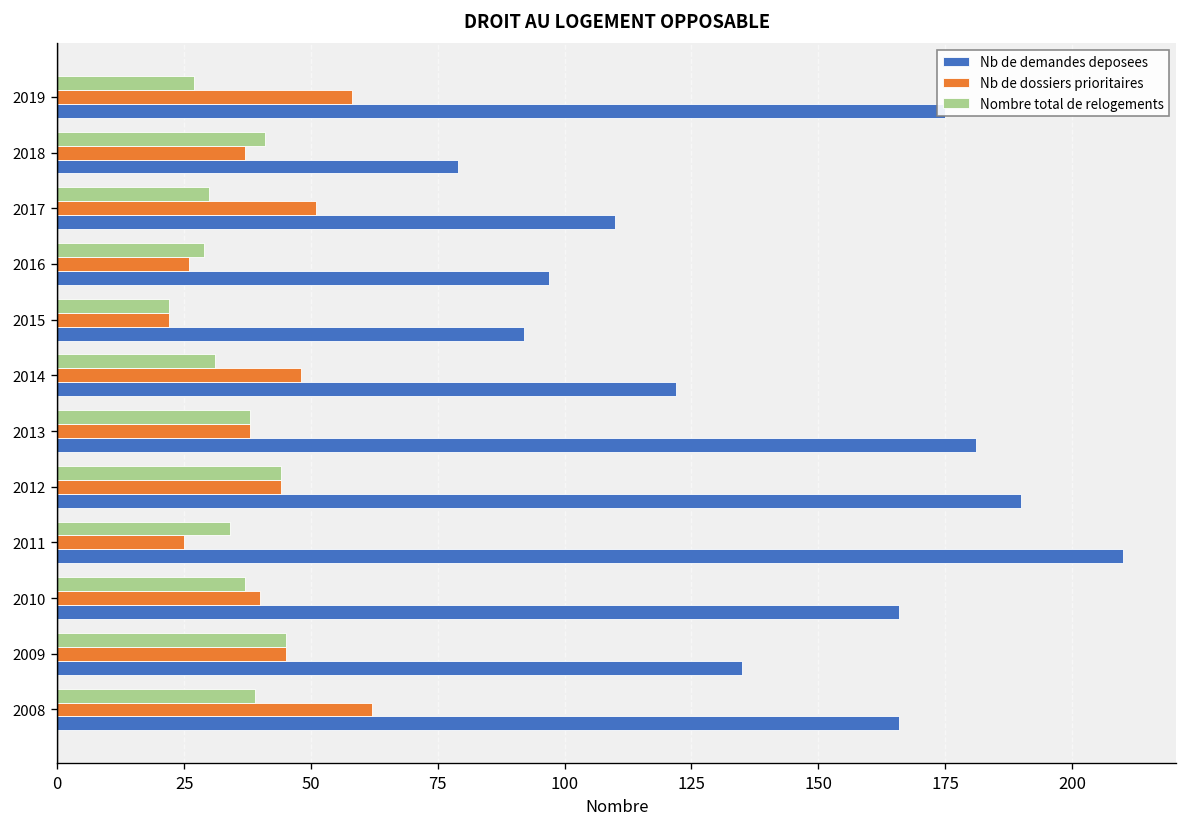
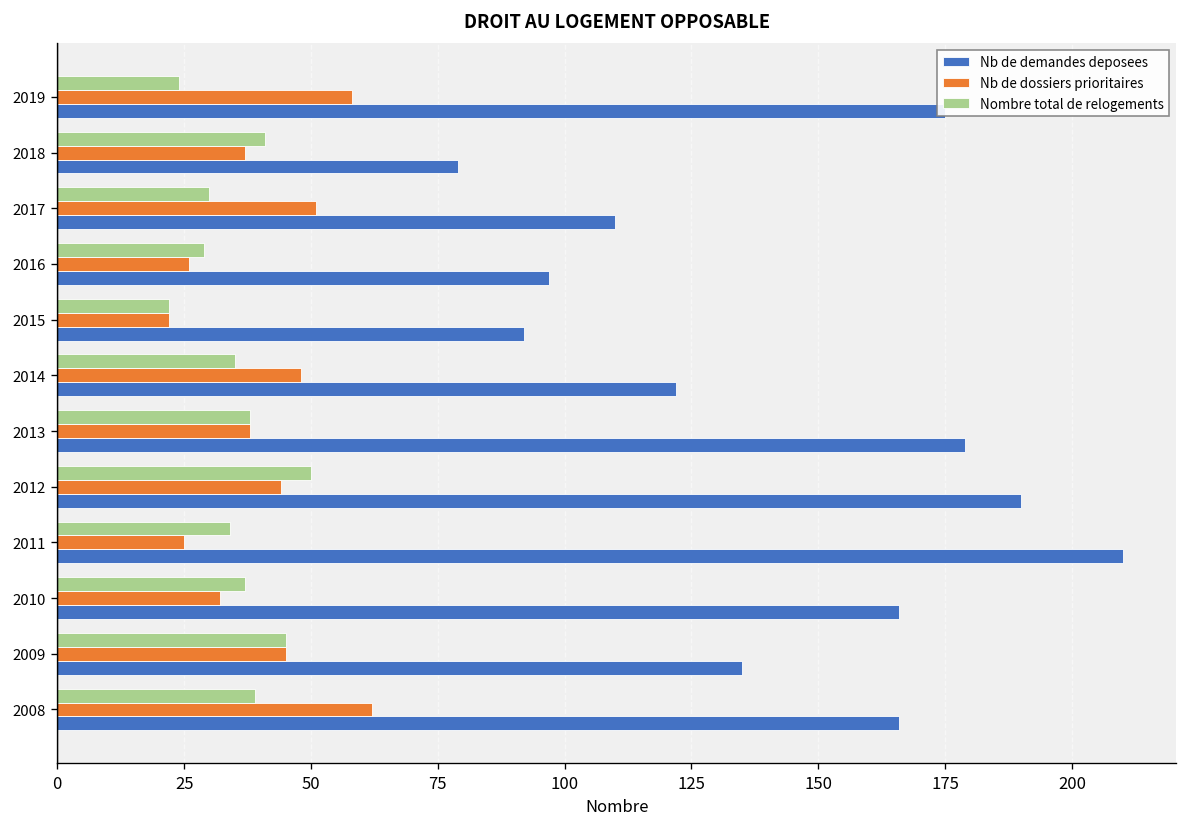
Nombre total de relogements, 2019: 27 -> 24
Nombre total de relogements, 2014: 31 -> 35
Nb de demandes deposees, 2013: 181 -> 179
Nombre total de relogements, 2012: 44 -> 50
Nb de dossiers prioritaires, 2010: 40 -> 32
